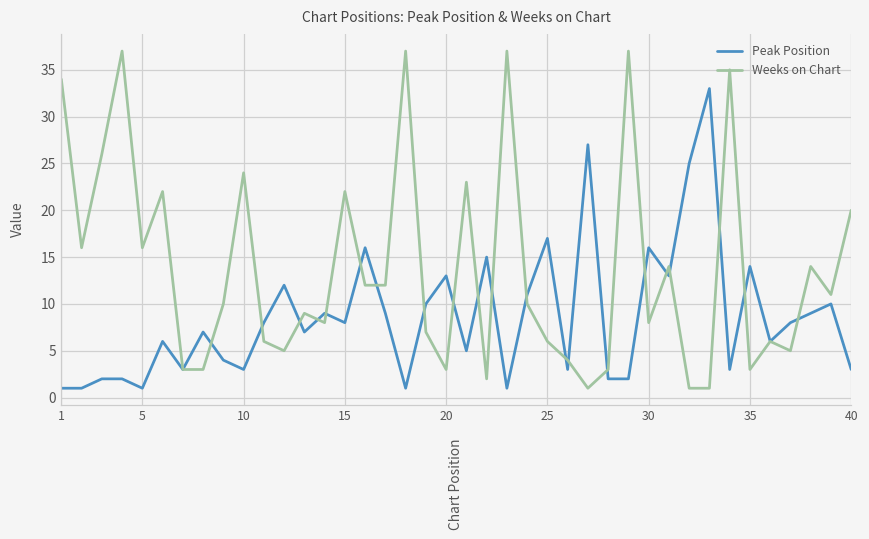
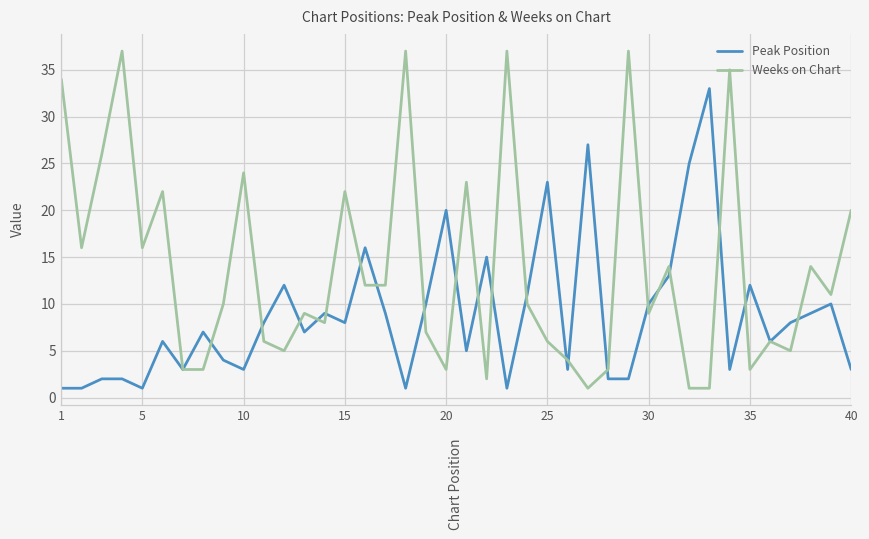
Peak Position, 20: 13 -> 20
Peak Position, 25: 17 -> 23
Peak Position, 30: 16 -> 10
Weeks on Chart, 30: 8 -> 9
Peak Position, 35: 14 -> 12
